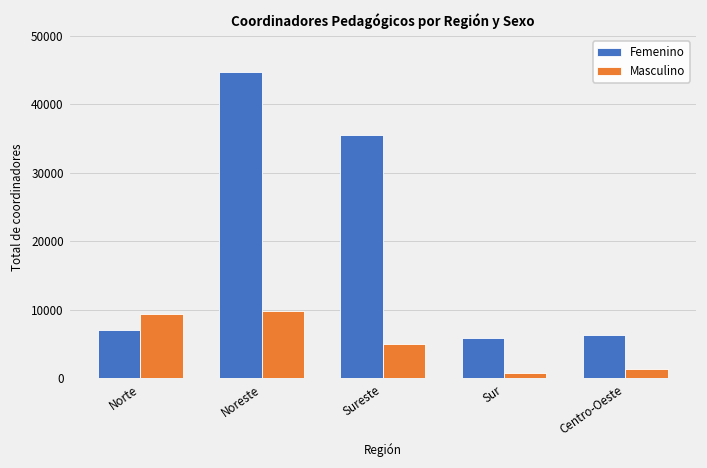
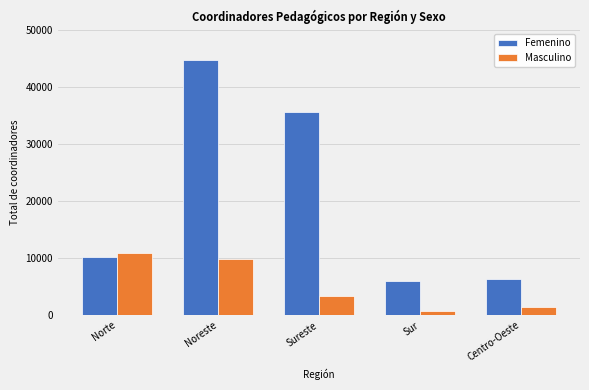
Femenino, Norte: 7000 -> 10000
Masculino, Norte: 9000 -> 11000
Masculino, Sureste: 5000 -> 3000
